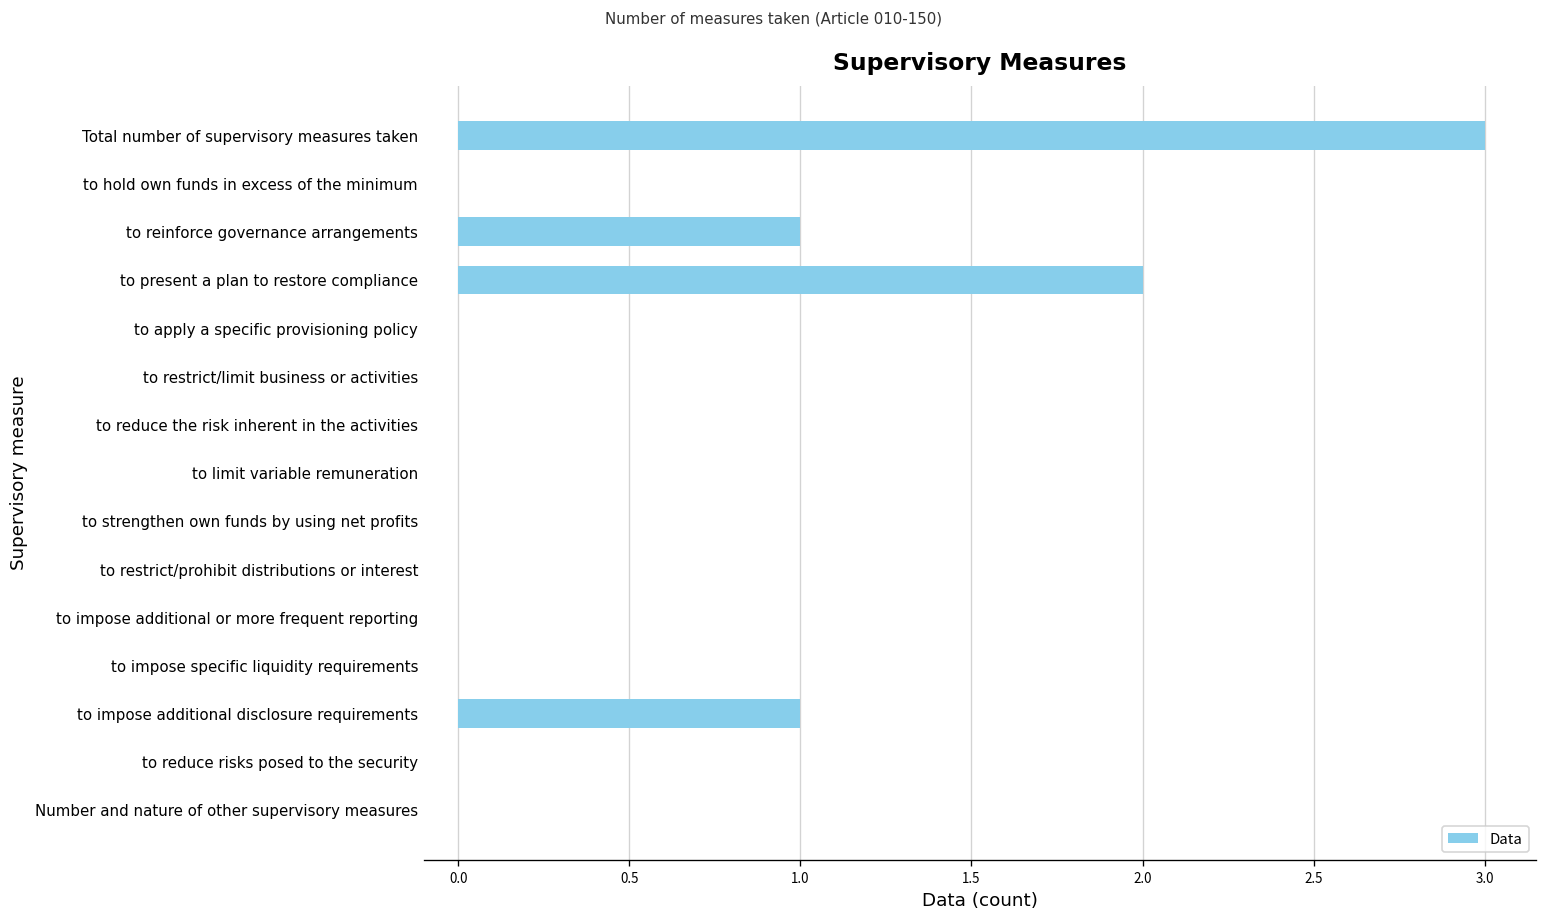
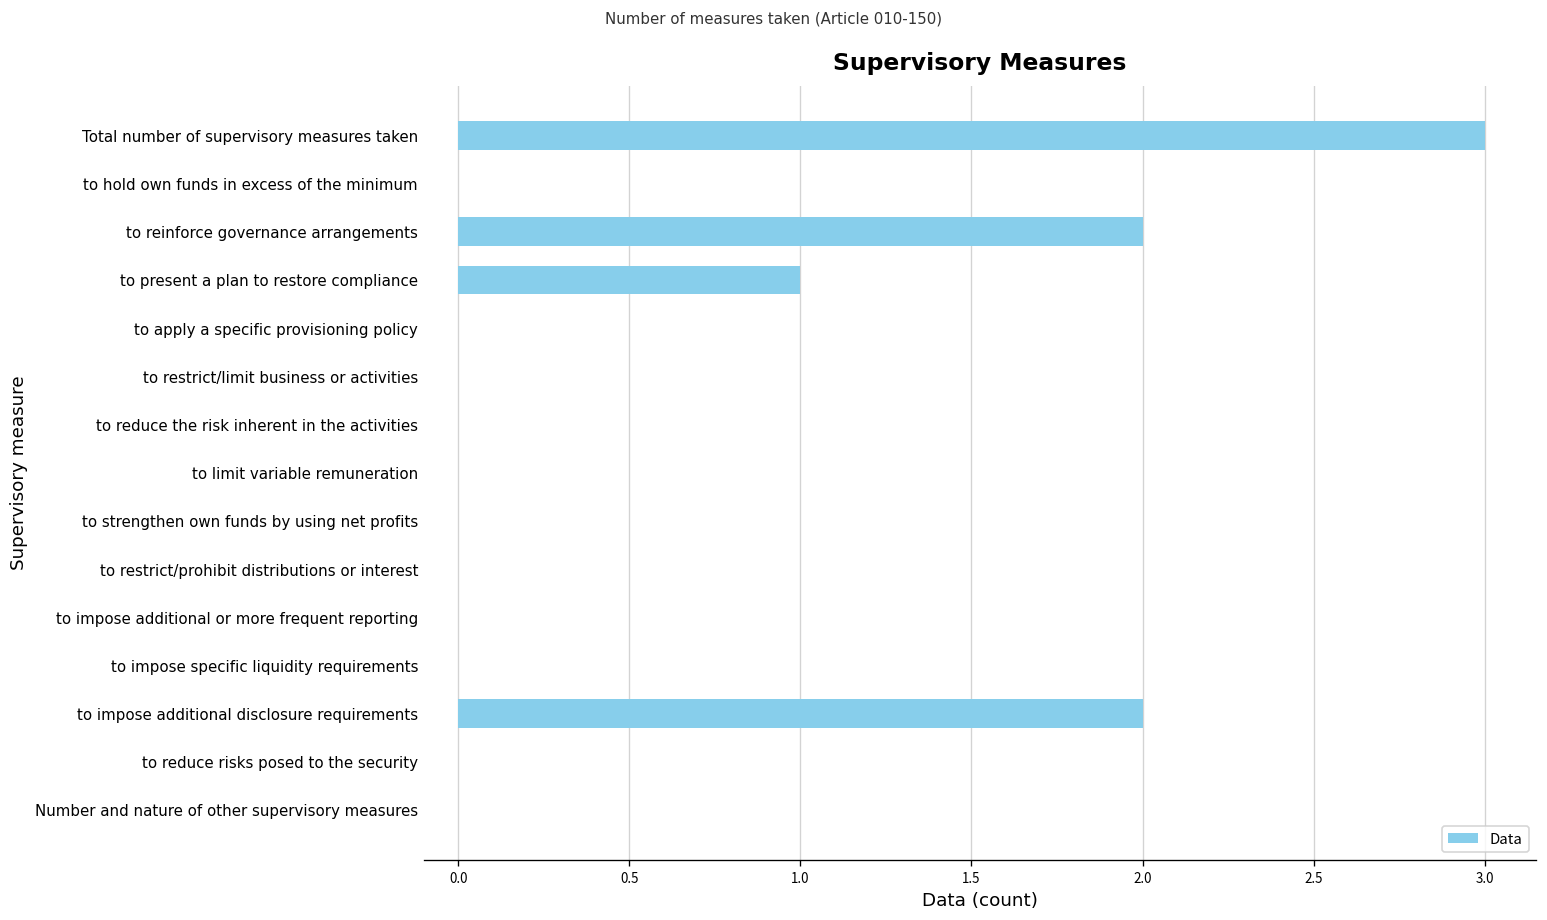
to reinforce governance arrangements: 1 -> 2
to present a plan to restore compliance: 2 -> 1
to impose additional disclosure requirements: 1 -> 2
